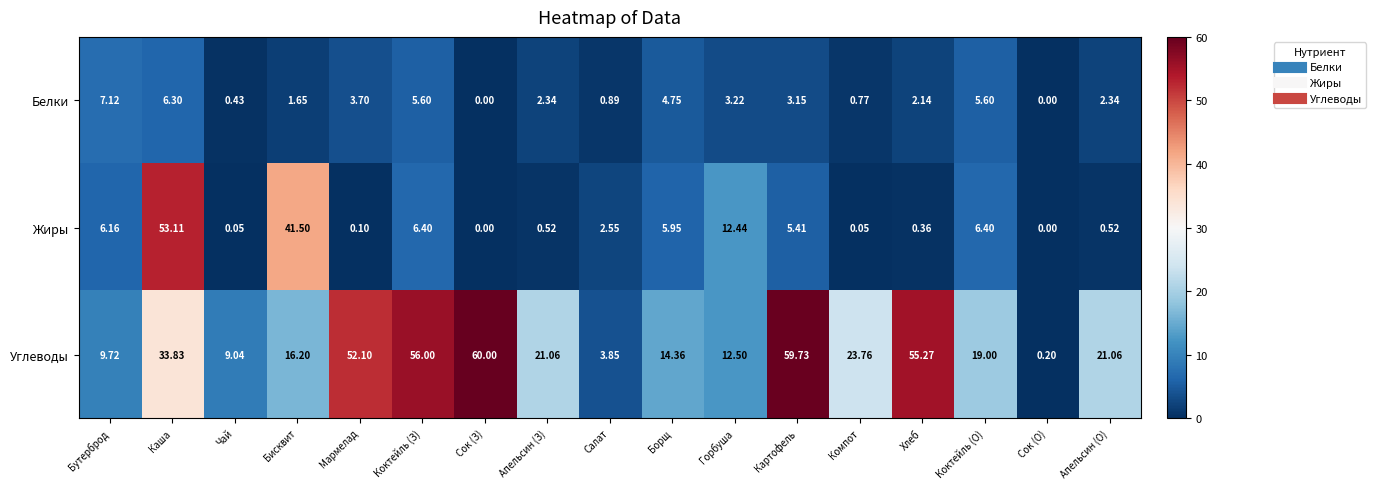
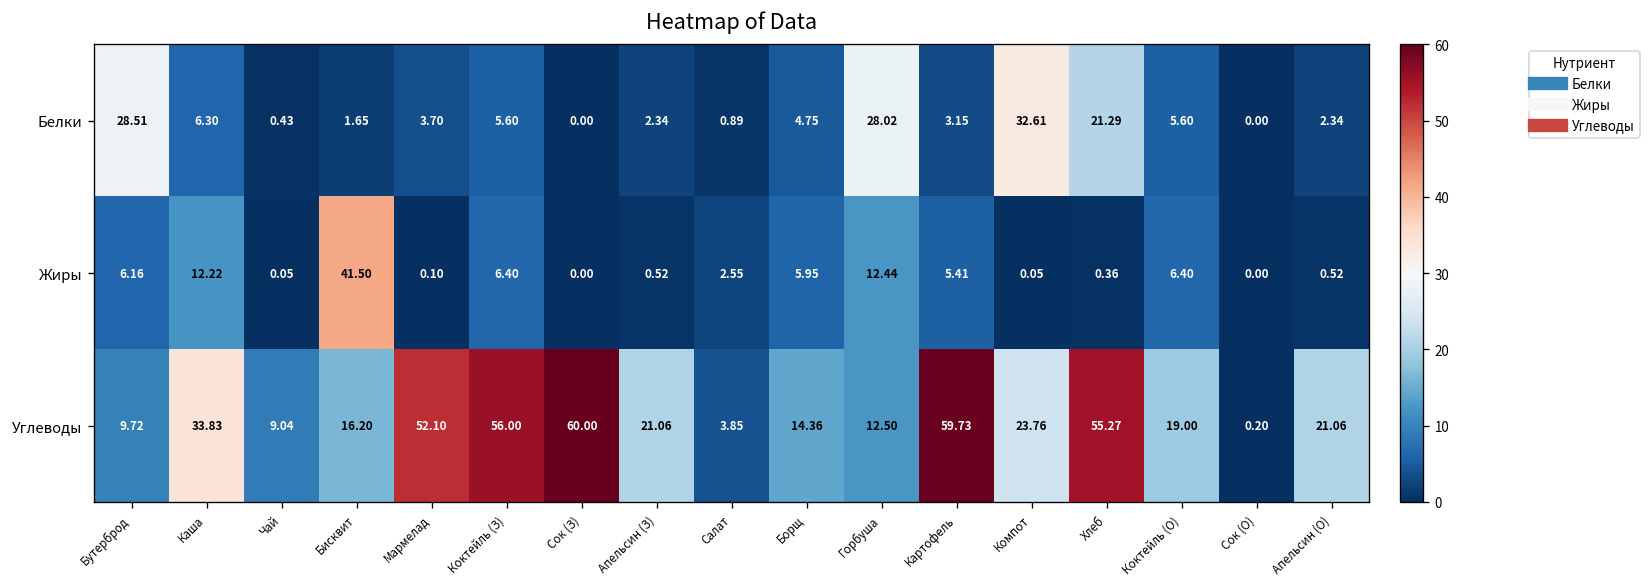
Белки, Бутерброд: 7.12 -> 28.51
Белки, Горбуша: 3.22 -> 28.02
Белки, Компот: 0.77 -> 32.61
Белки, Хлеб: 2.14 -> 21.29
Жиры, Каша: 53.11 -> 12.22
